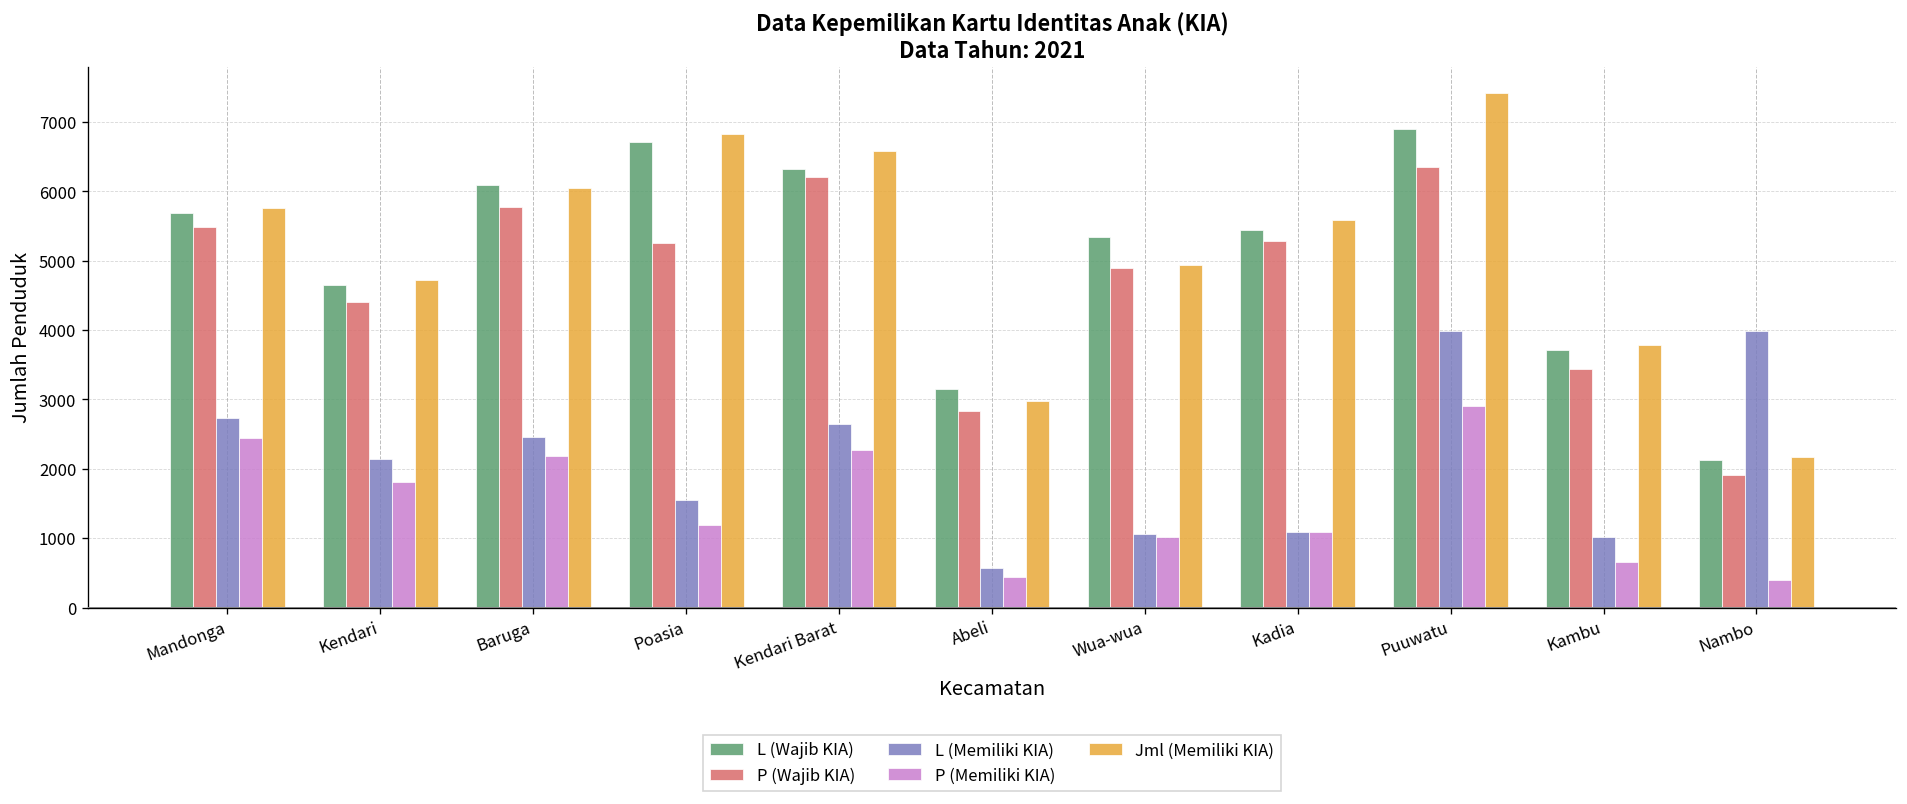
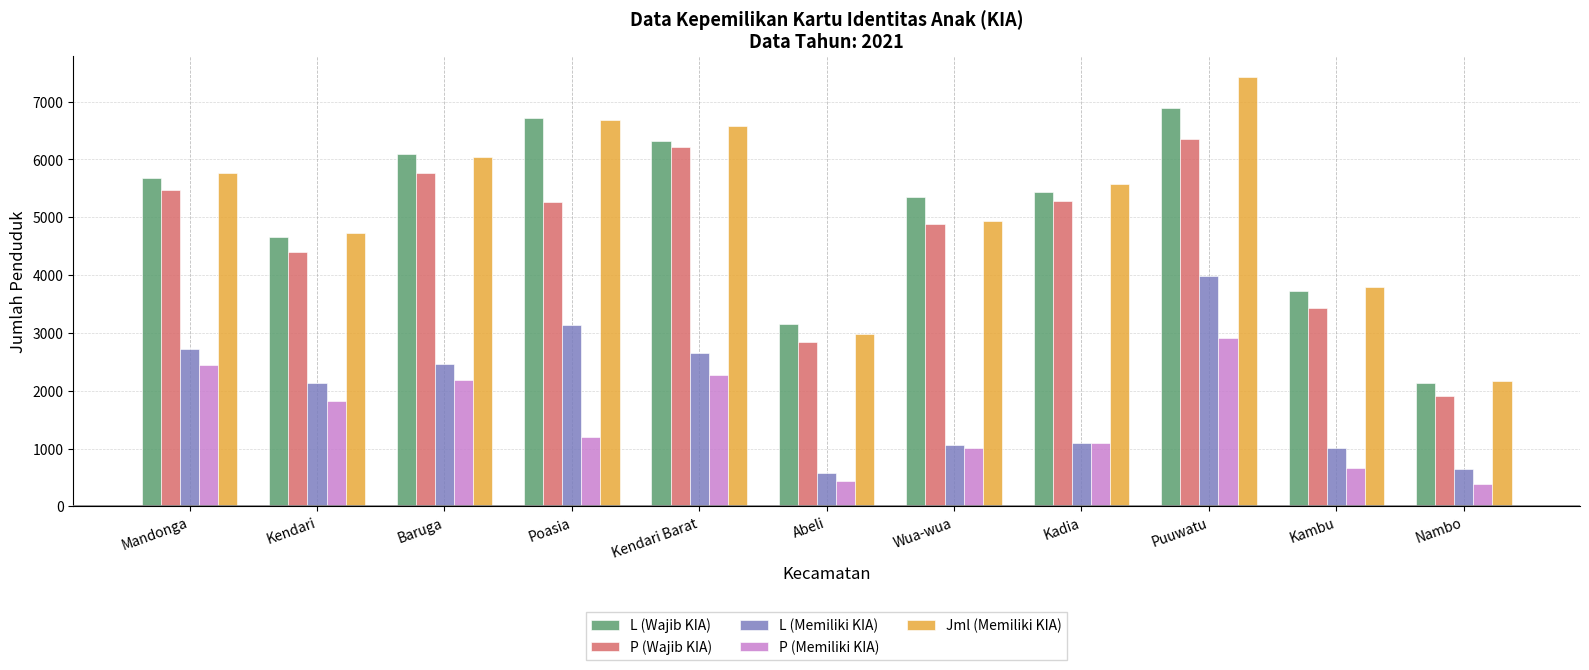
L (Memiliki KIA), Poasia: 1600 -> 3100
Jml (Memiliki KIA), Poasia: 6800 -> 6700
L (Memiliki KIA), Nambo: 4000 -> 700
